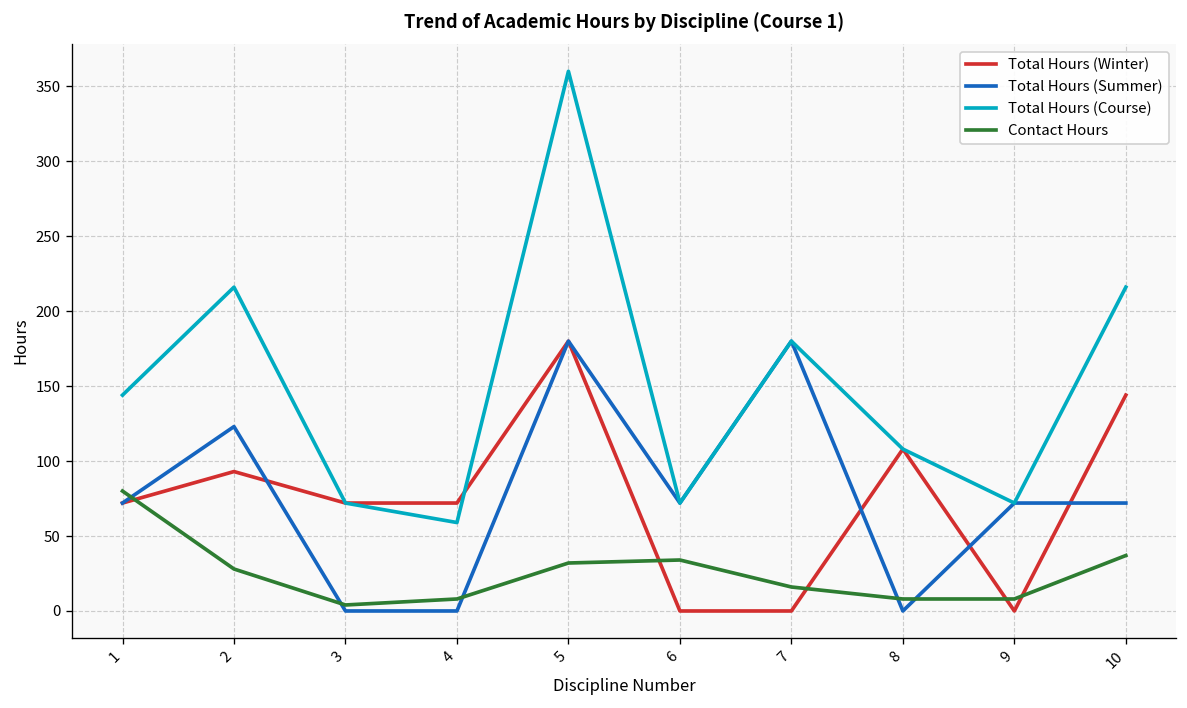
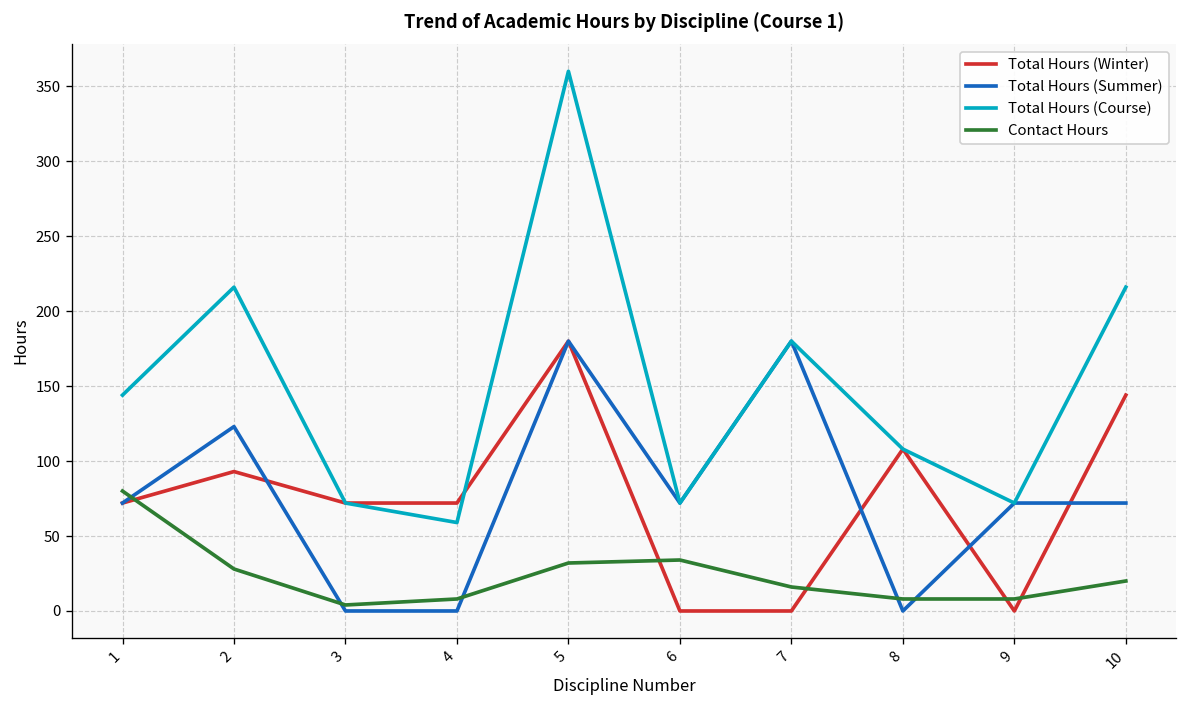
Contact Hours, 10: 37 -> 20
